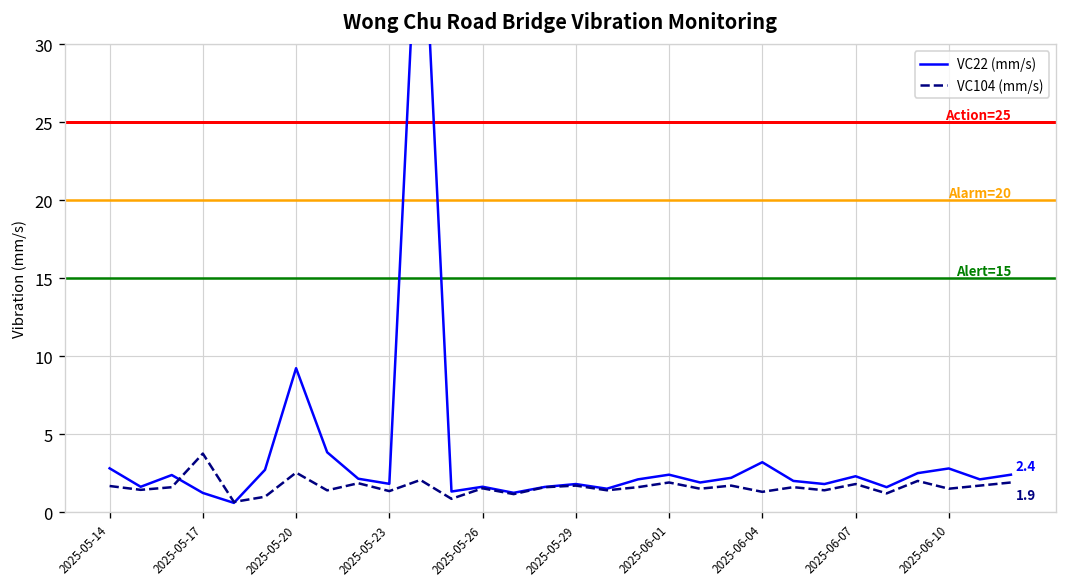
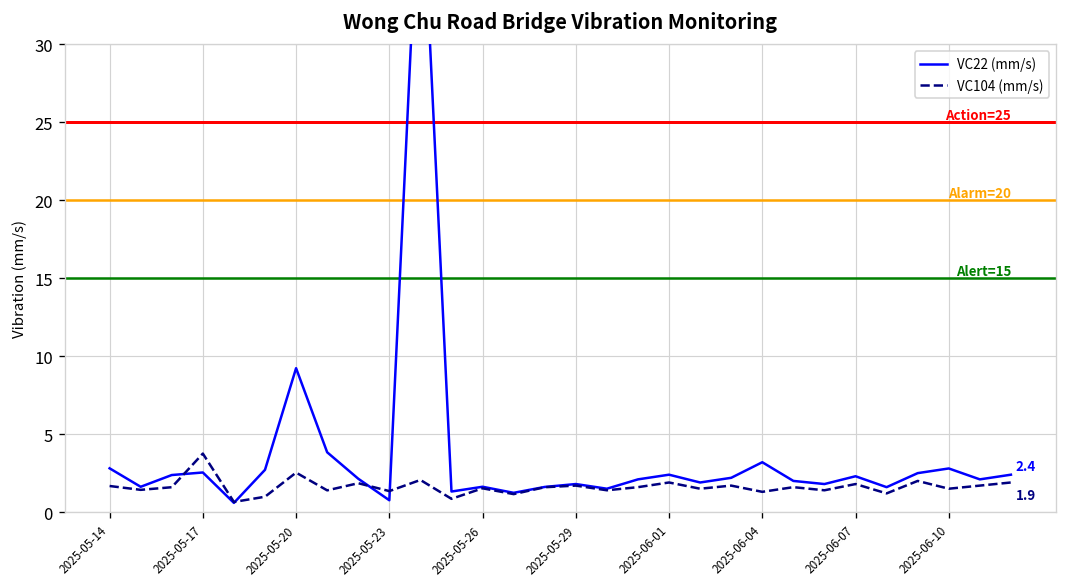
VC22 (mm/s), 2025-05-17: 1.2 -> 2.5
VC22 (mm/s), 2025-05-23: 1.8 -> 0.8
